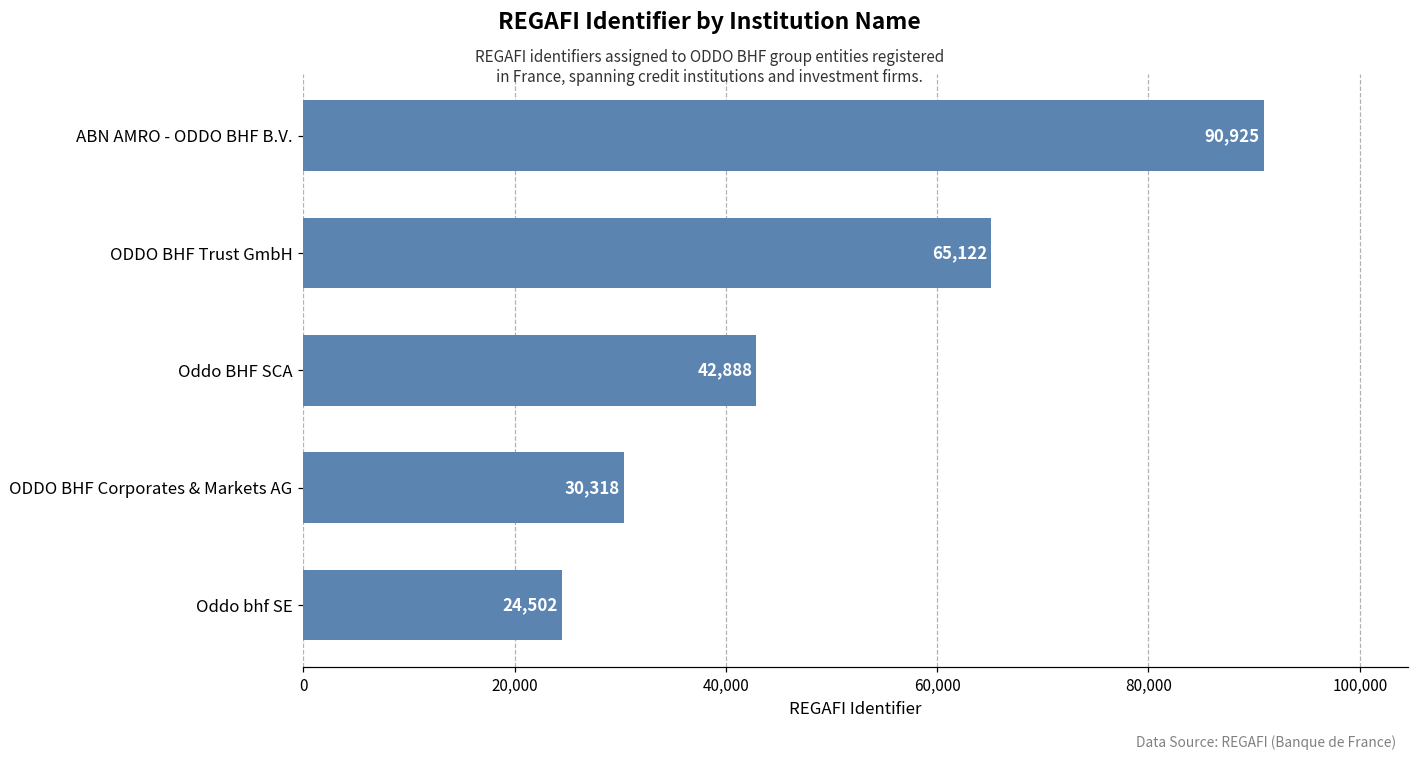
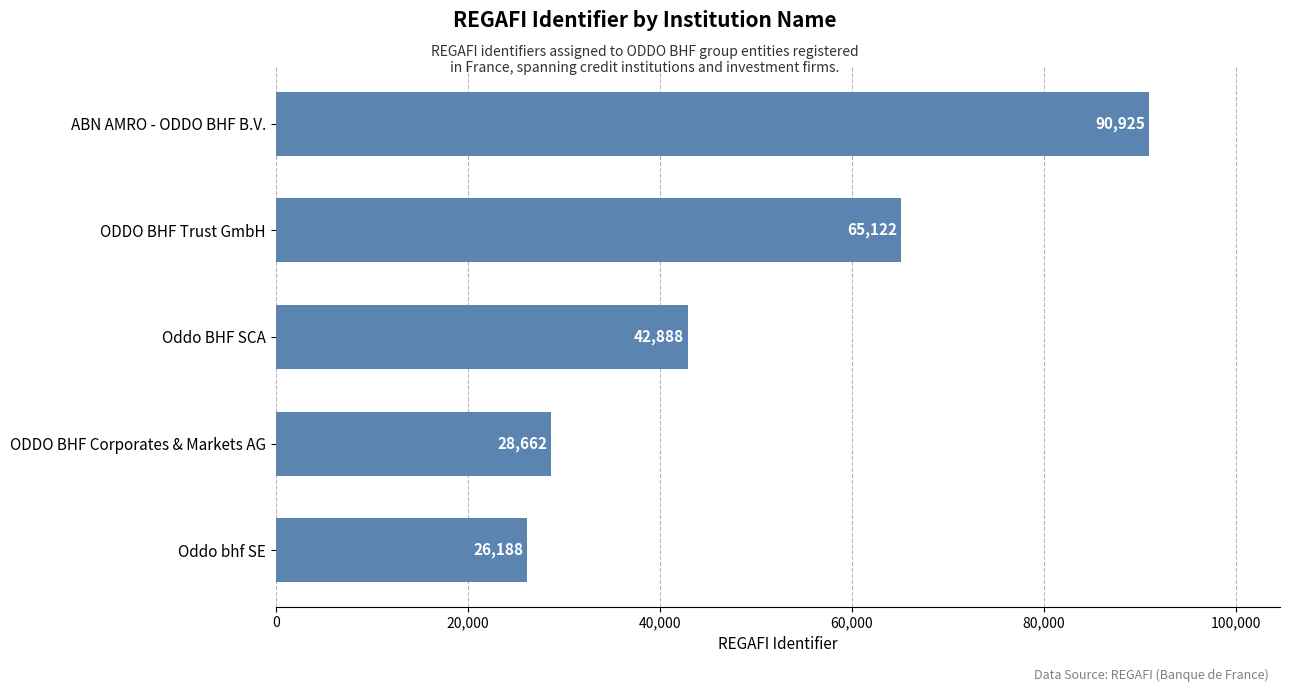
ODDO BHF Corporates & Markets AG: 30,318 -> 28,662
Oddo bhf SE: 24,502 -> 26,188
